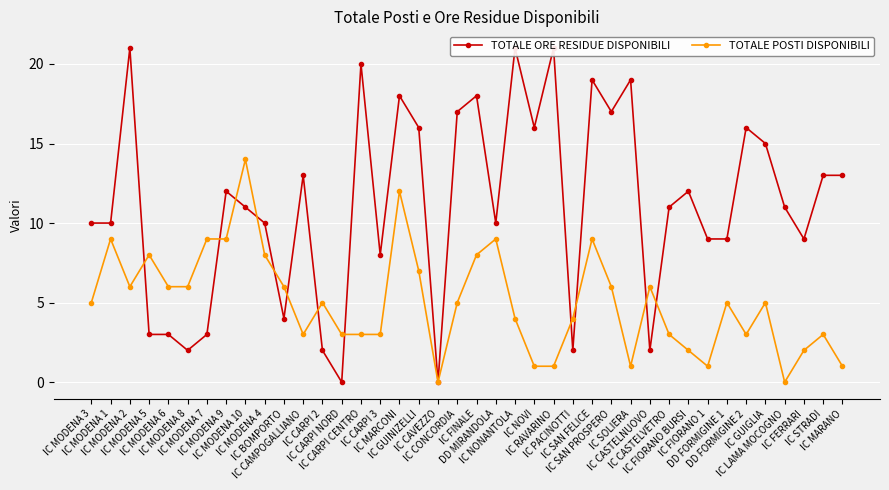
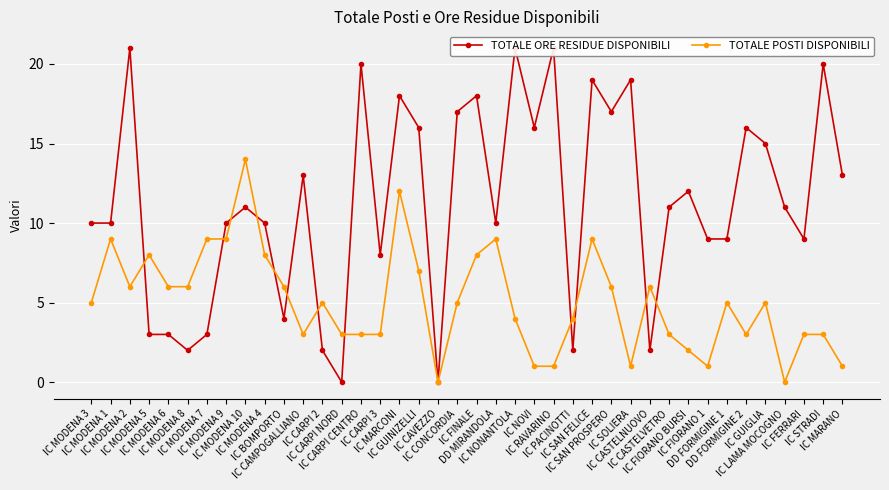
TOTALE ORE RESIDUE DISPONIBILI, IC MODENA 9: 12 -> 10
TOTALE POSTI DISPONIBILI, IC FERRARI: 2 -> 3
TOTALE ORE RESIDUE DISPONIBILI, IC STRADI: 13 -> 20
